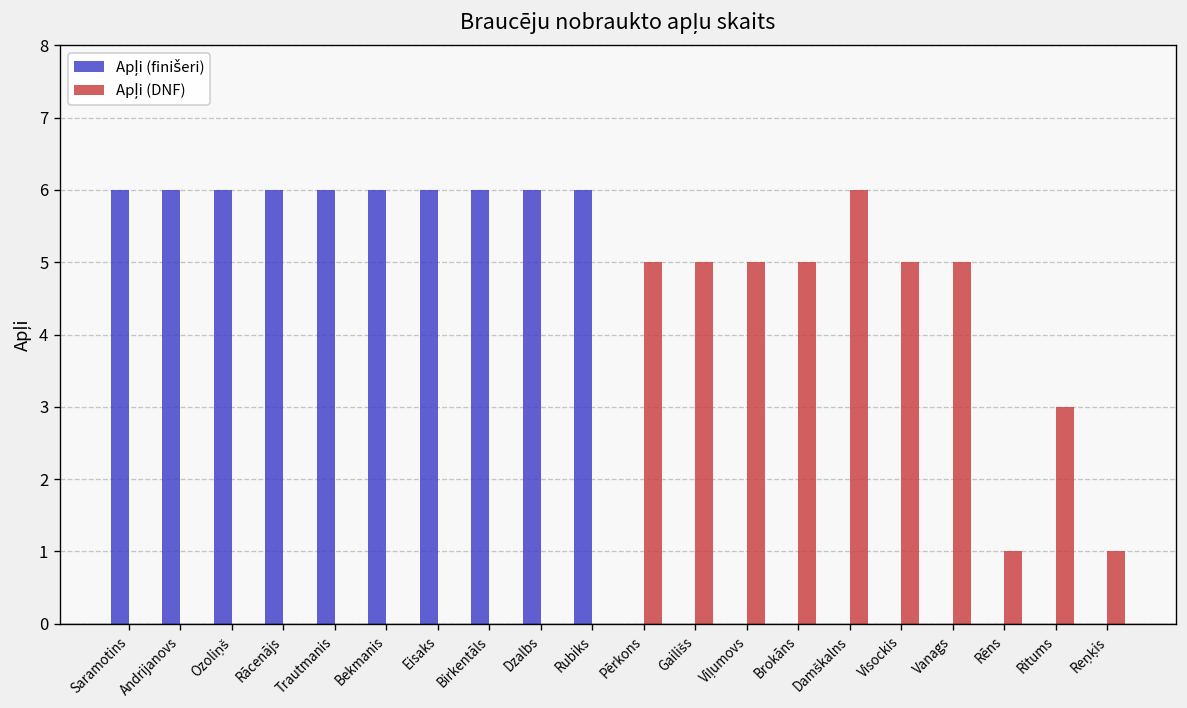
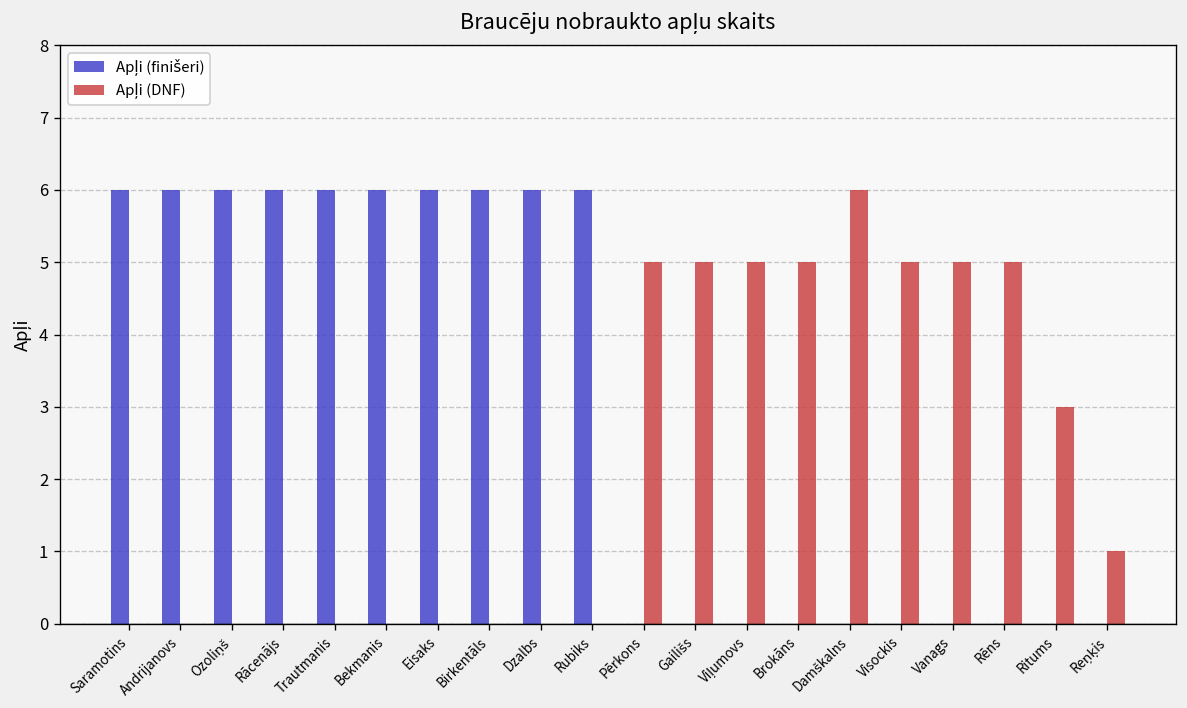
Apļi (DNF), Rēns: 1 -> 5
